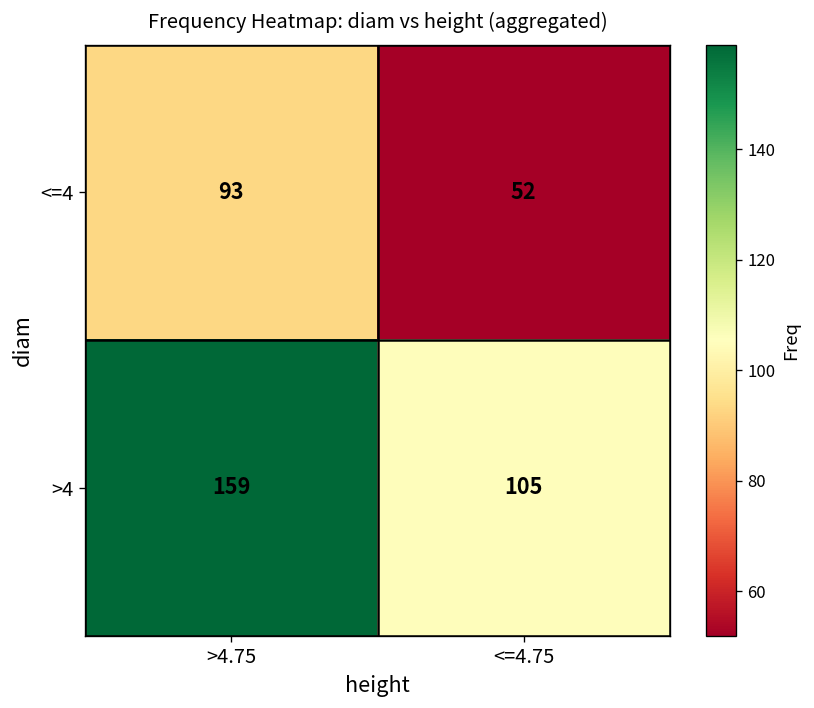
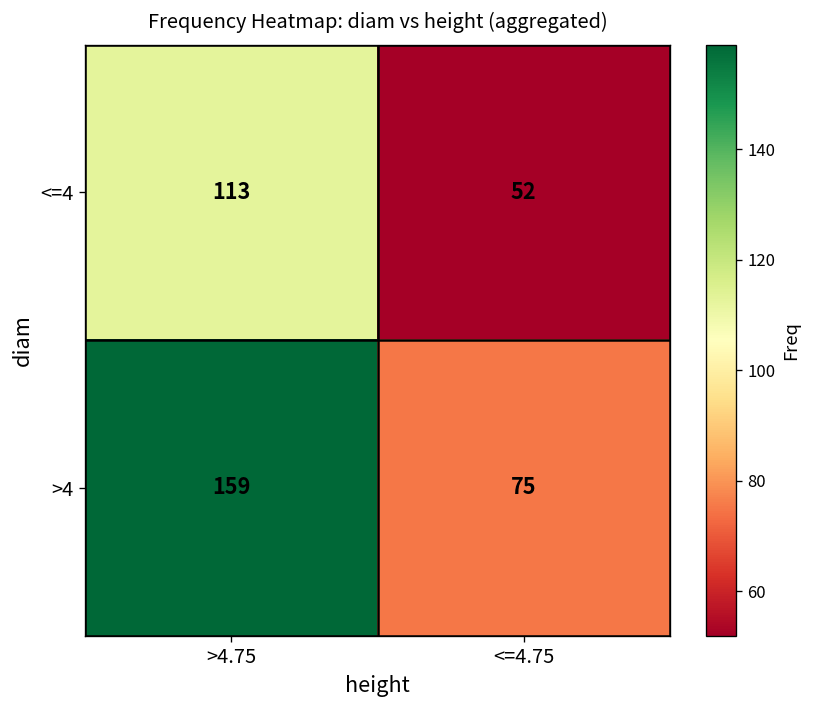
<=4, >4.75: 93 -> 113
>4, <=4.75: 105 -> 75
